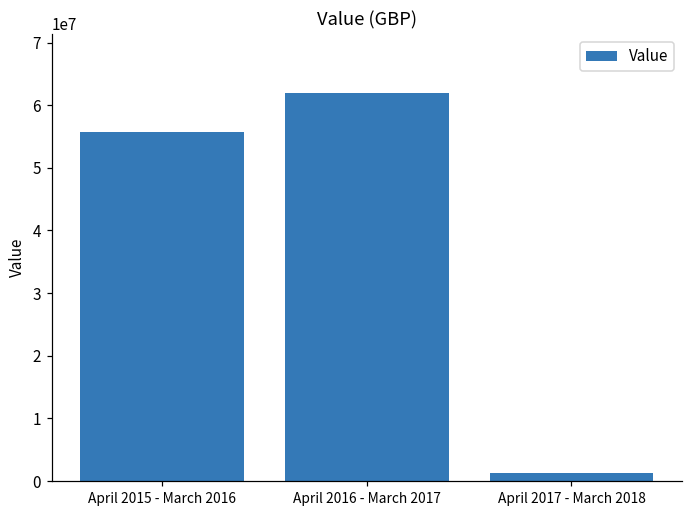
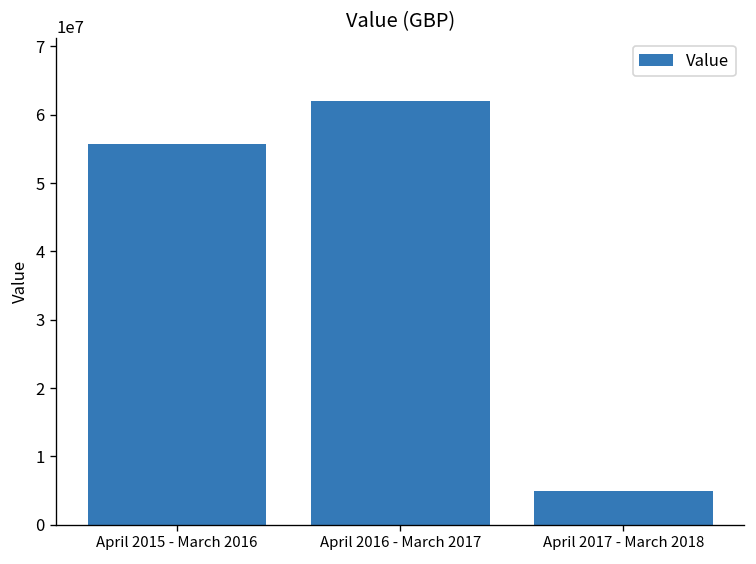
April 2017 - March 2018: 1000000 -> 5000000
